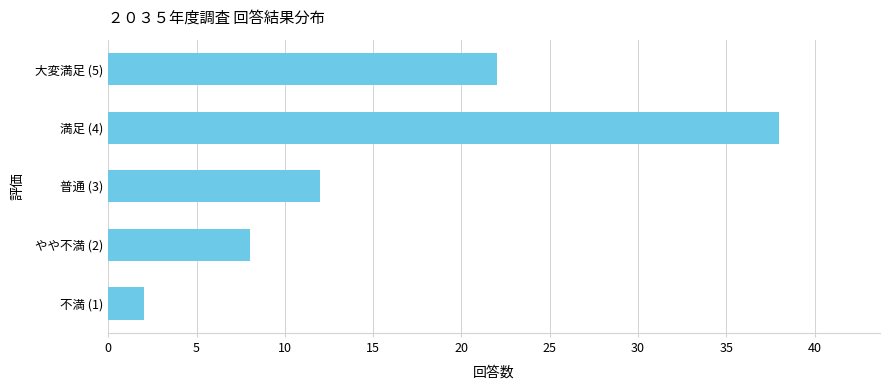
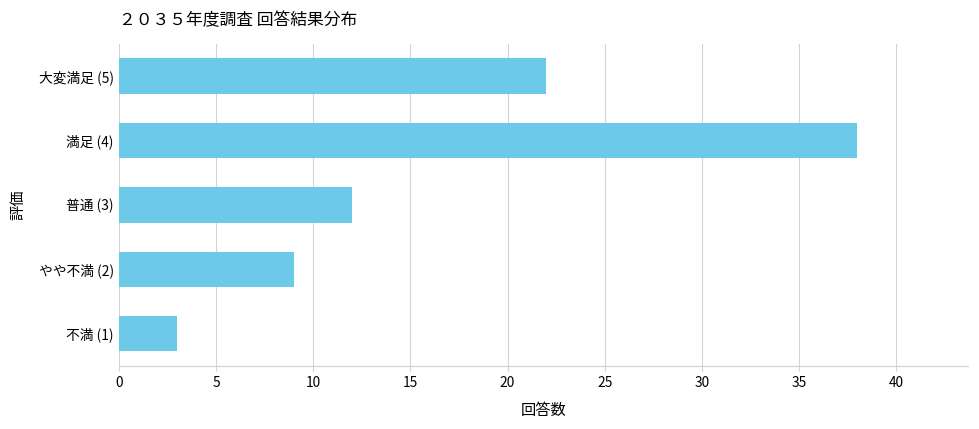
やや不満 (2): 8 -> 9
不満 (1): 2 -> 3
